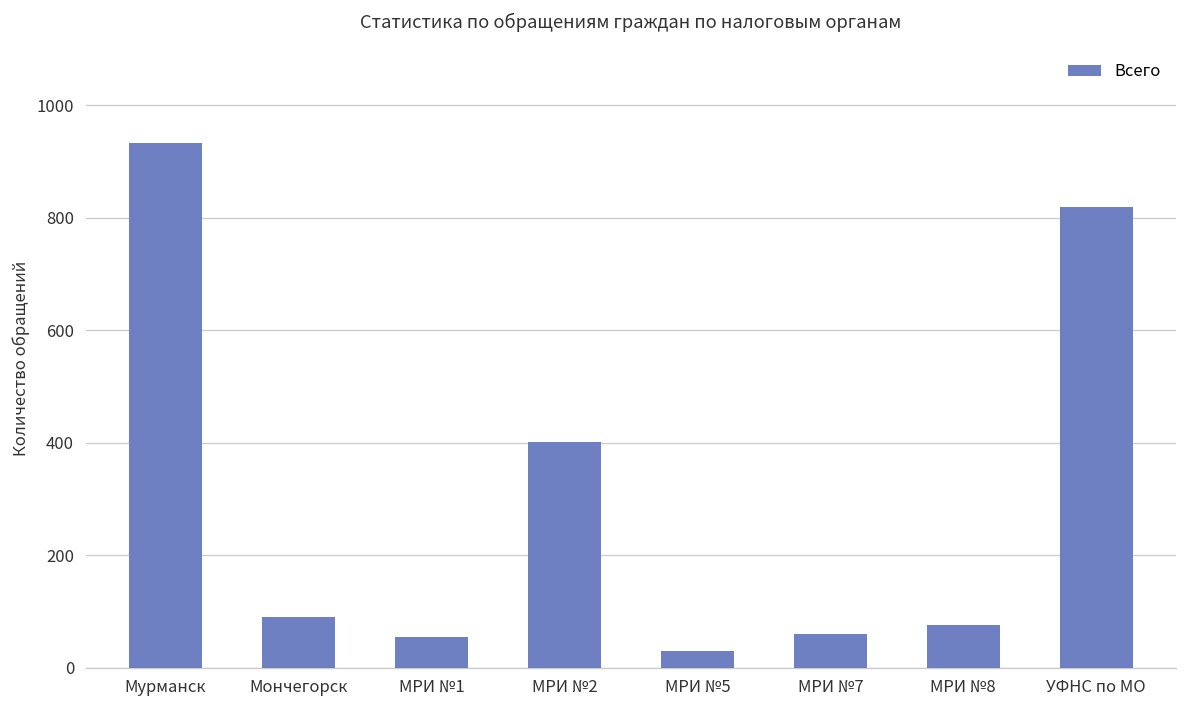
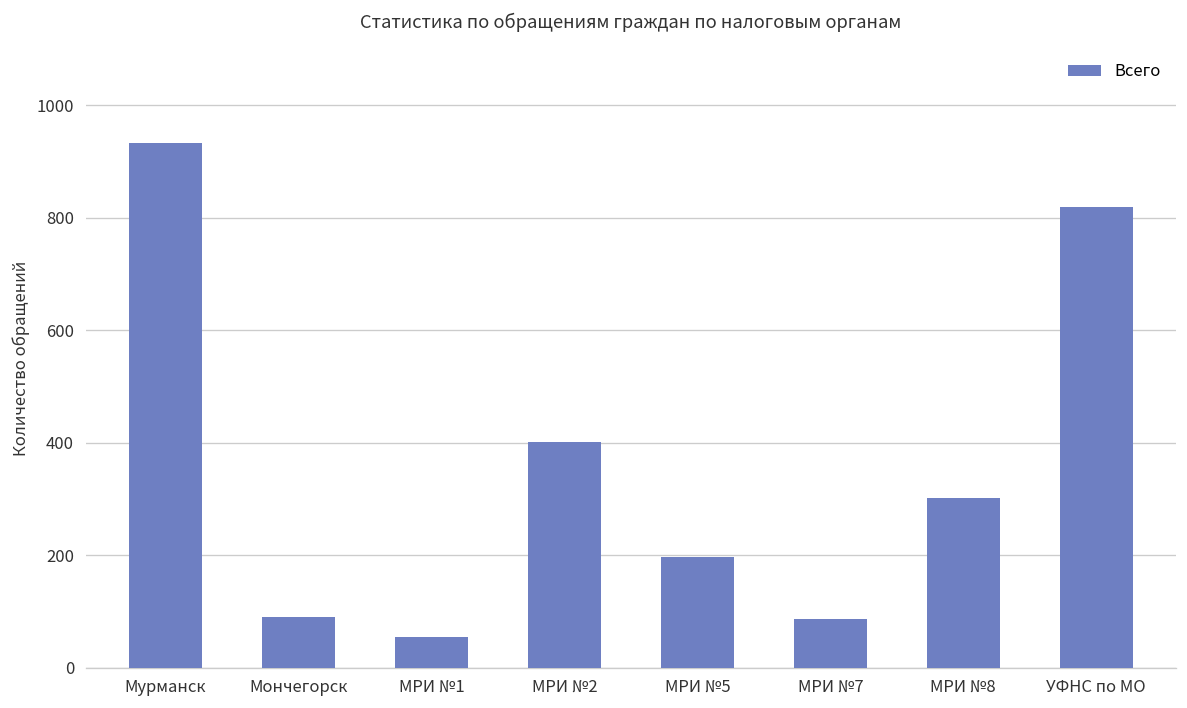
МРИ №5: 30 -> 200
МРИ №7: 60 -> 90
МРИ №8: 80 -> 300
